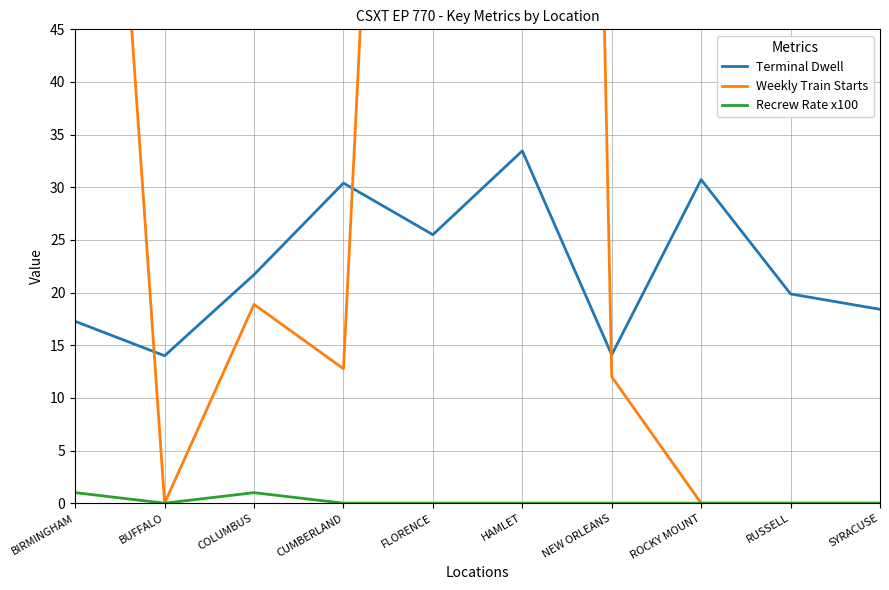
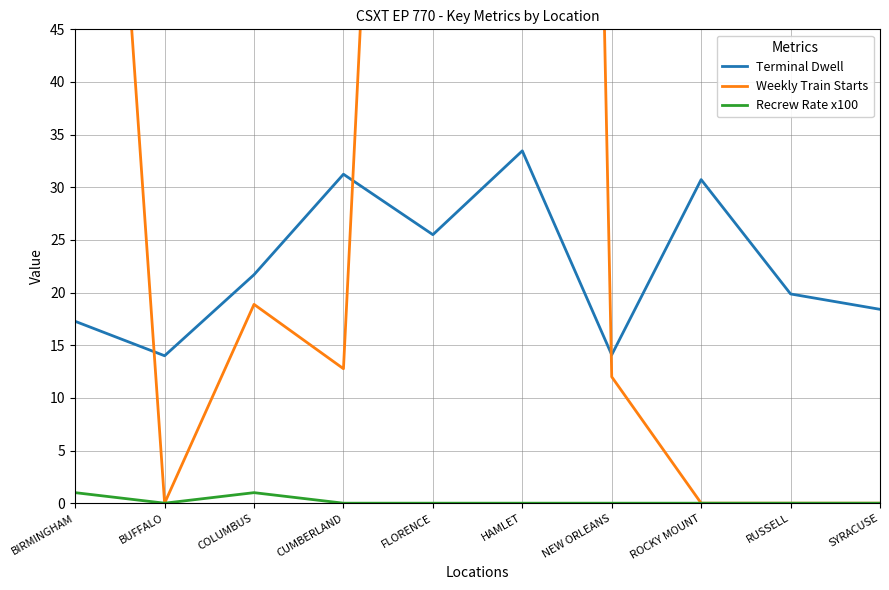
Terminal Dwell, CUMBERLAND: 30.4 -> 31.2
